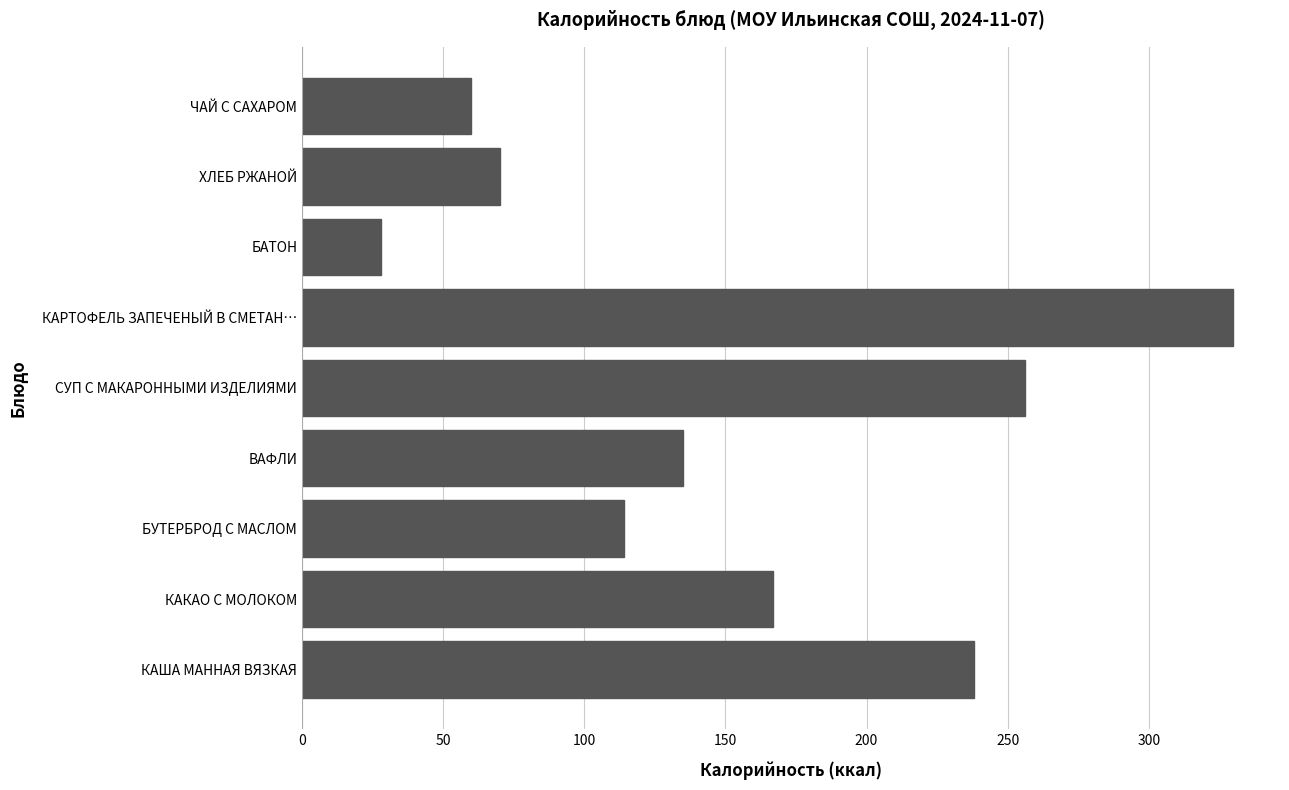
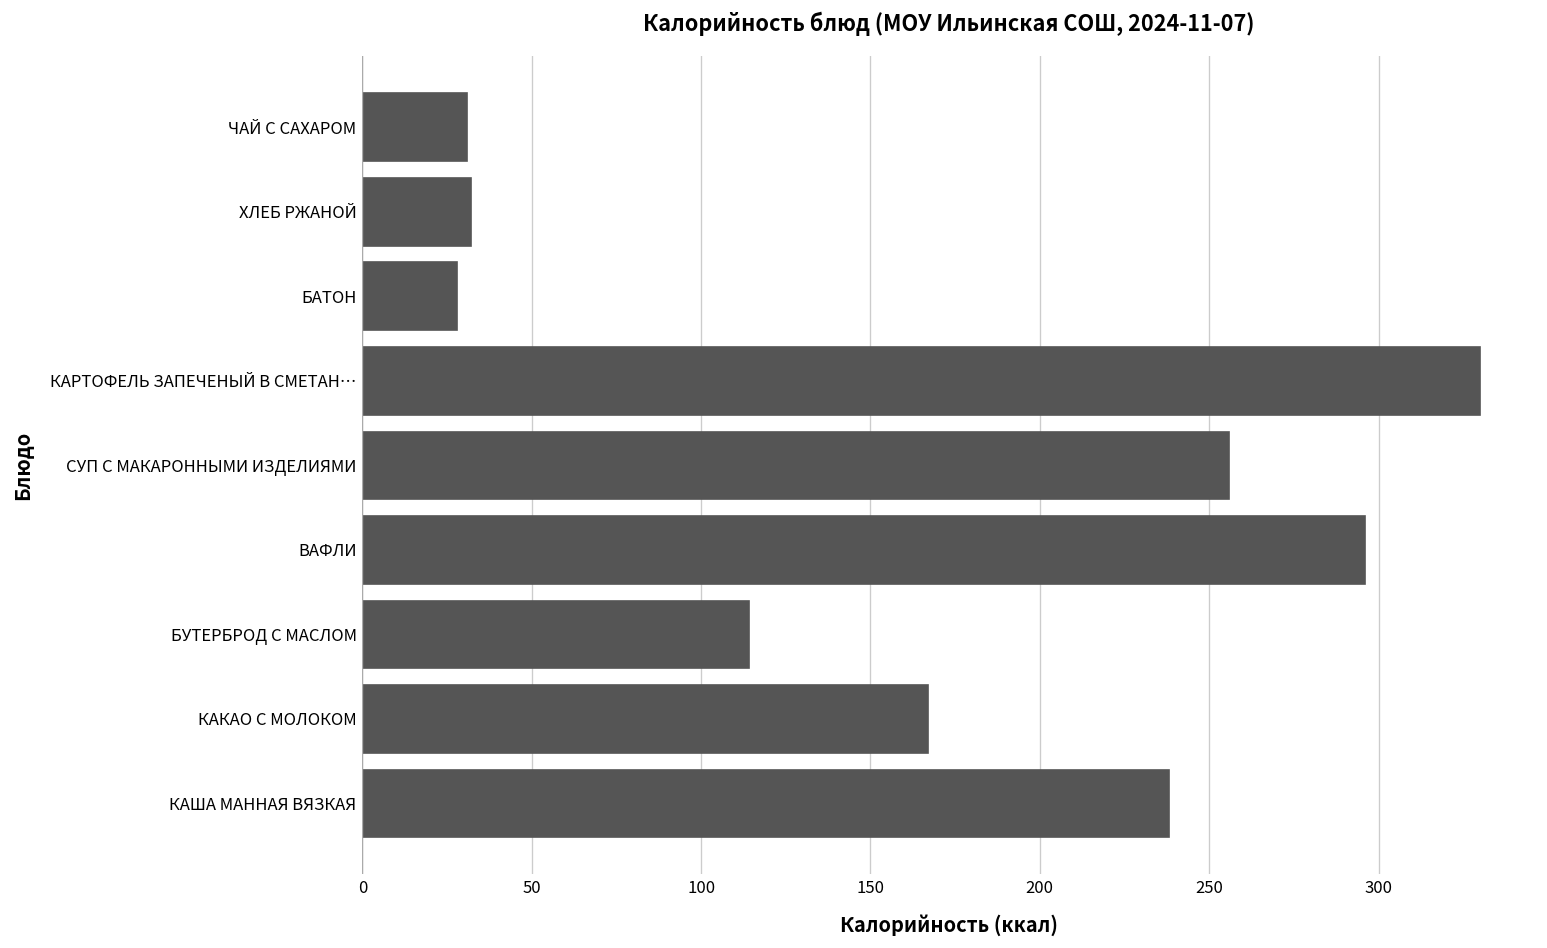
ЧАЙ С САХАРОМ: 60 -> 31
ХЛЕБ РЖАНОЙ: 70 -> 32
ВАФЛИ: 135 -> 296
